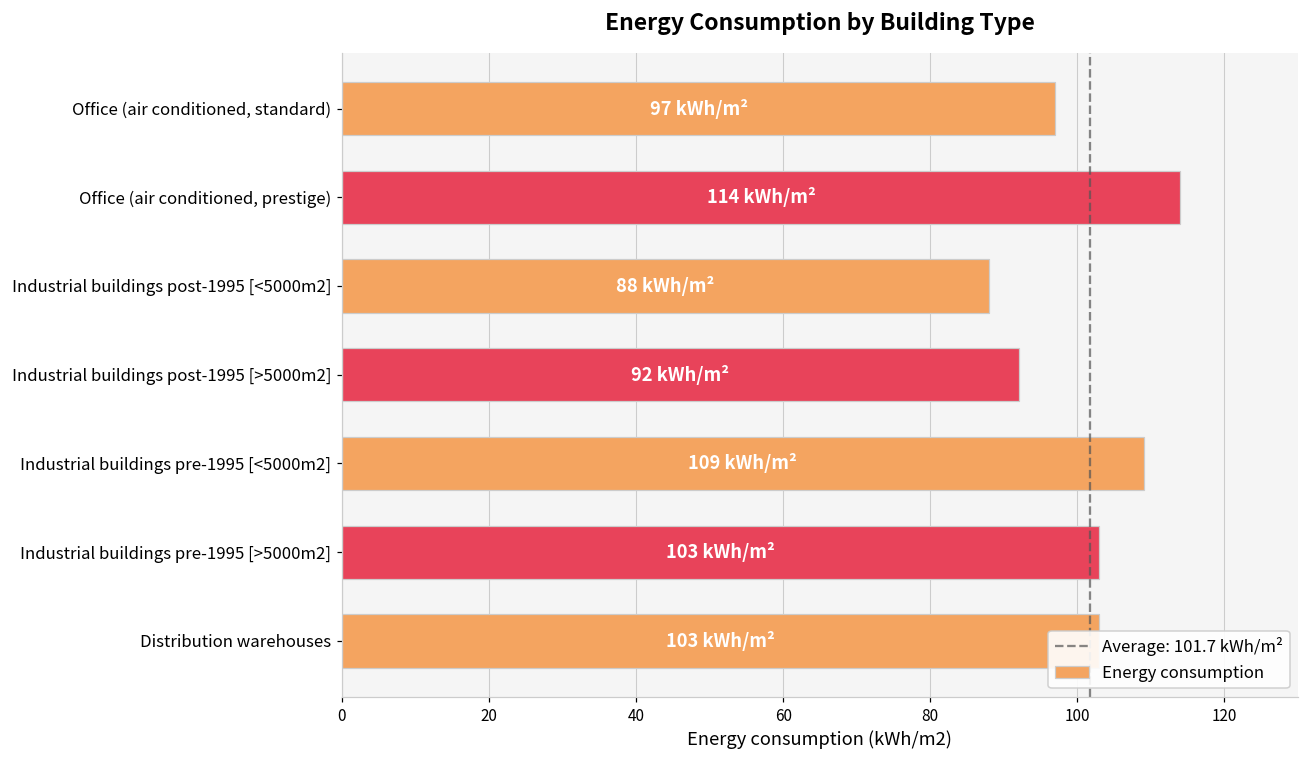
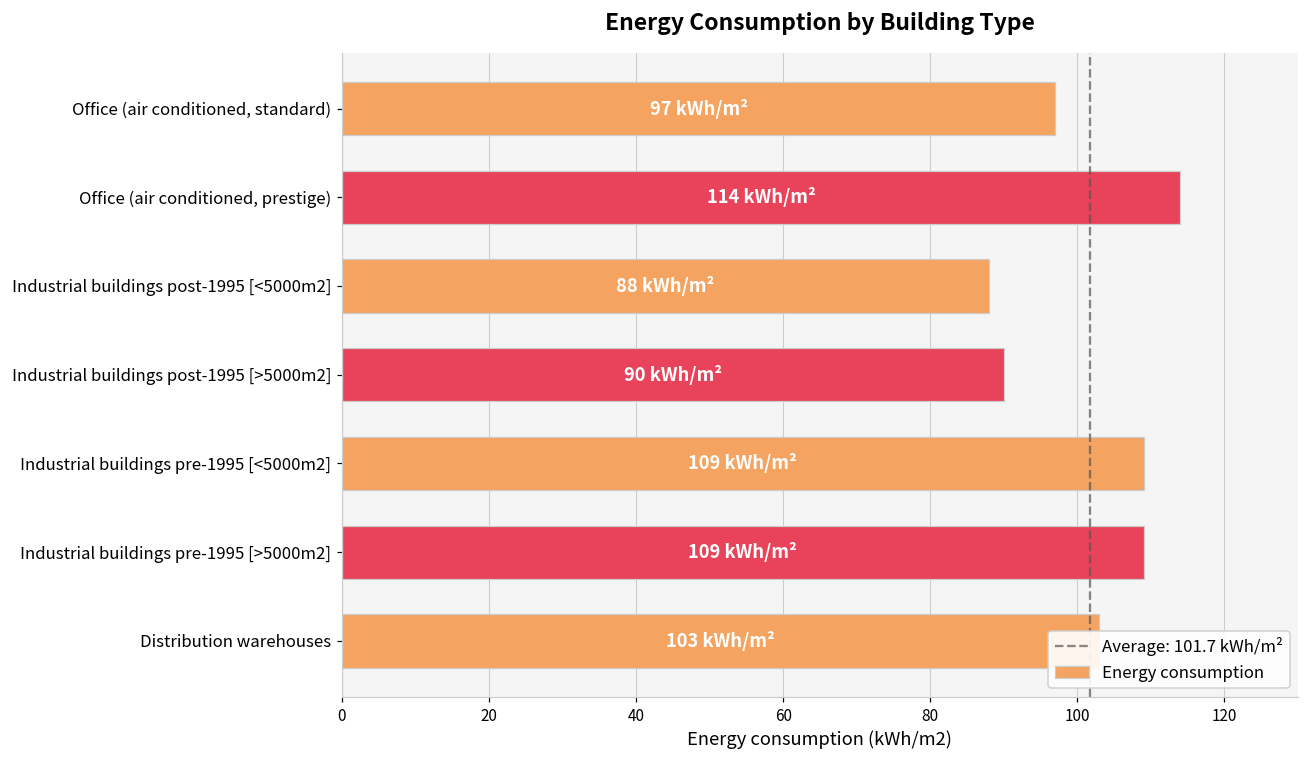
Industrial buildings post-1995 [>5000m2]: 92 -> 90
Industrial buildings pre-1995 [>5000m2]: 103 -> 109
